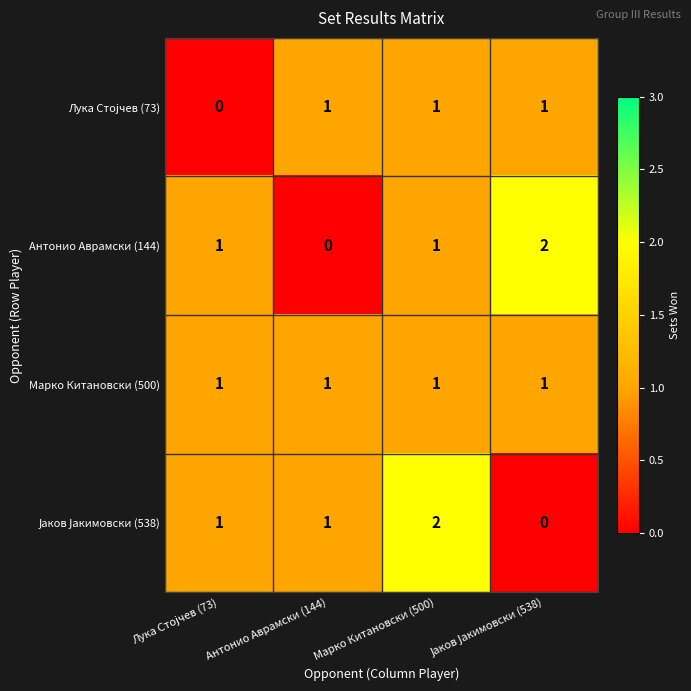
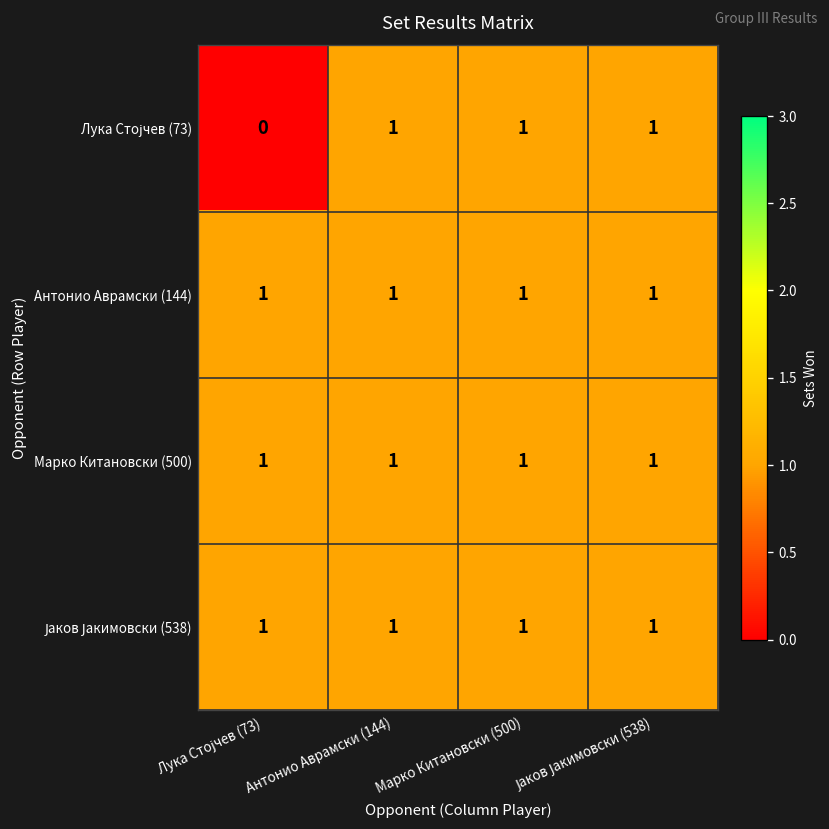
Антонио Аврамски (144), Антонио Аврамски (144): 0 -> 1
Антонио Аврамски (144), Јаков Јакимовски (538): 2 -> 1
Јаков Јакимовски (538), Марко Китановски (500): 2 -> 1
Јаков Јакимовски (538), Јаков Јакимовски (538): 0 -> 1
